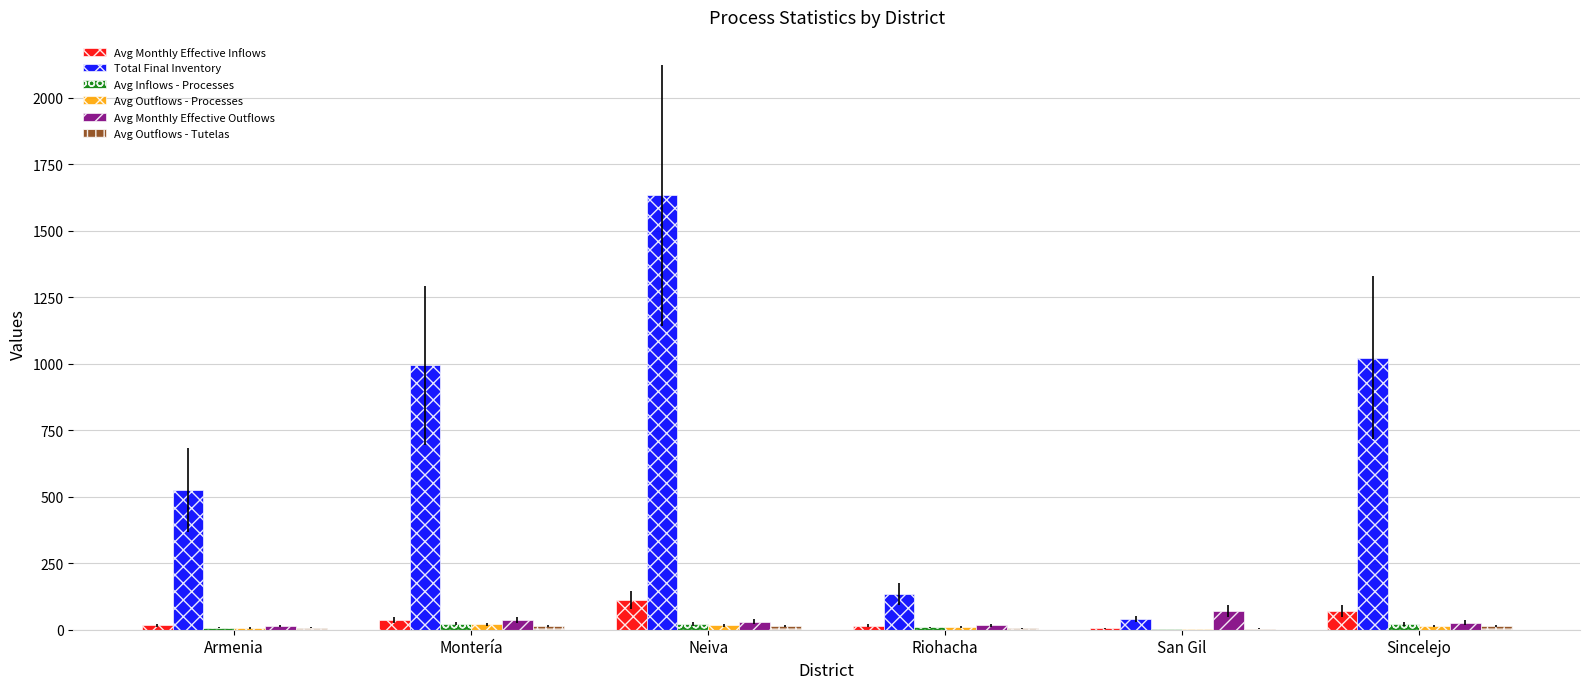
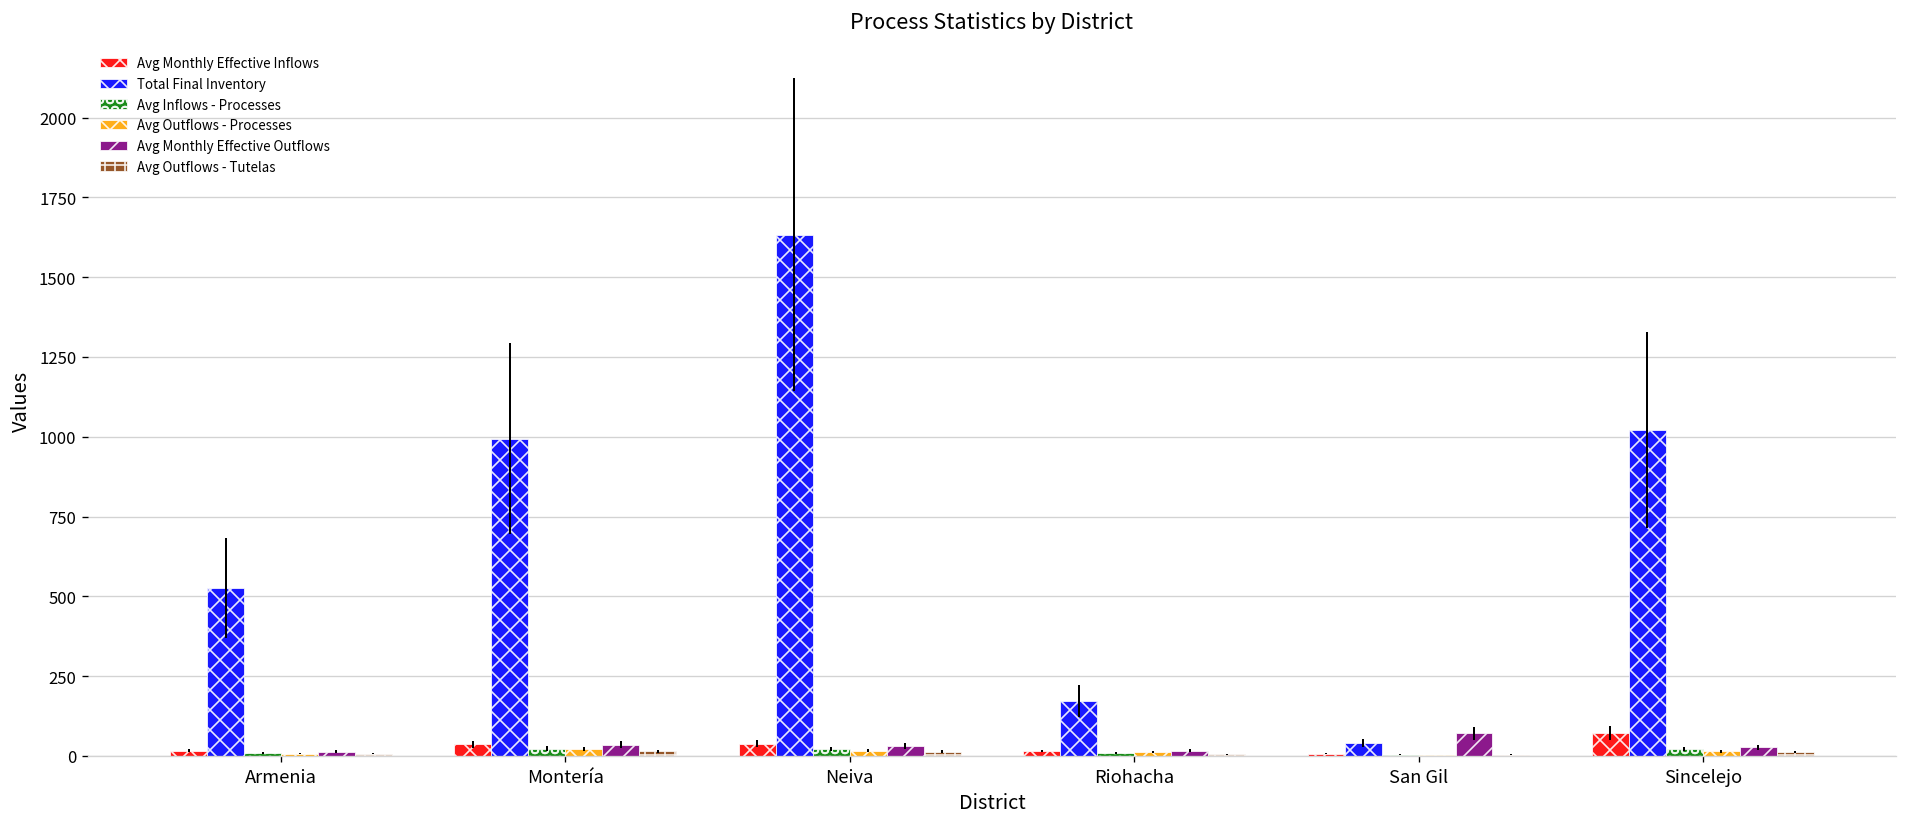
Avg Monthly Effective Inflows, Neiva: 110 -> 40
Total Final Inventory, Riohacha: 140 -> 170
